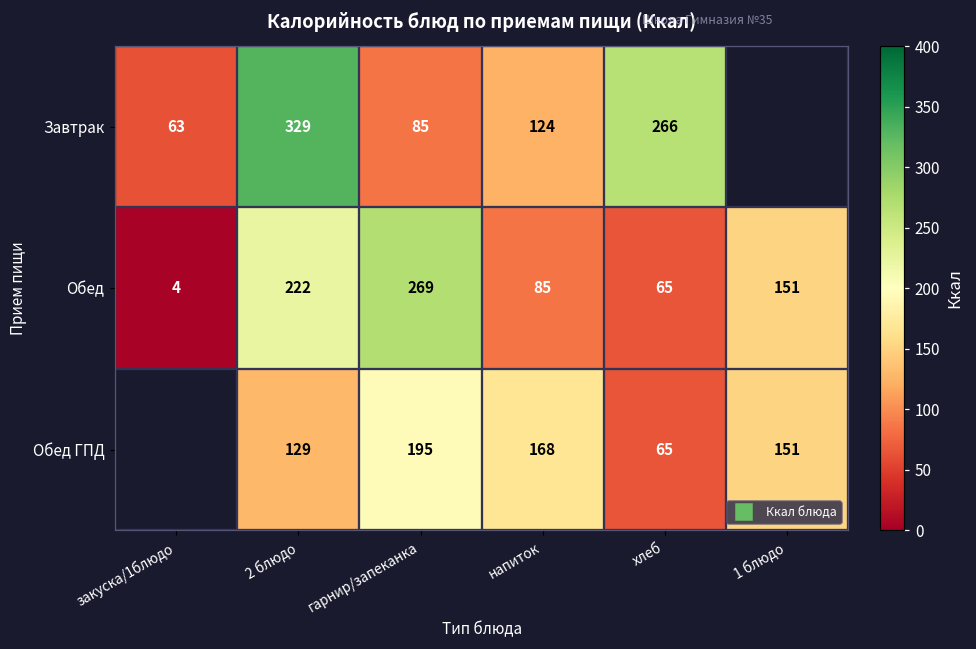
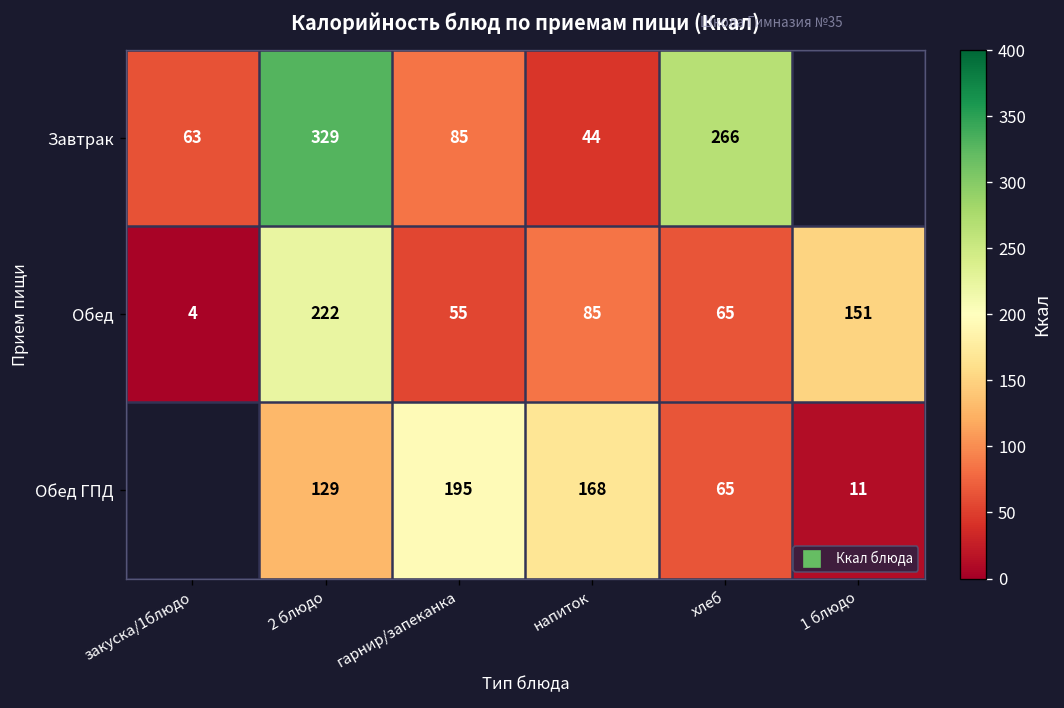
Завтрак, напиток: 124 -> 44
Обед, гарнир/запеканка: 269 -> 55
Обед ГПД, 1 блюдо: 151 -> 11
